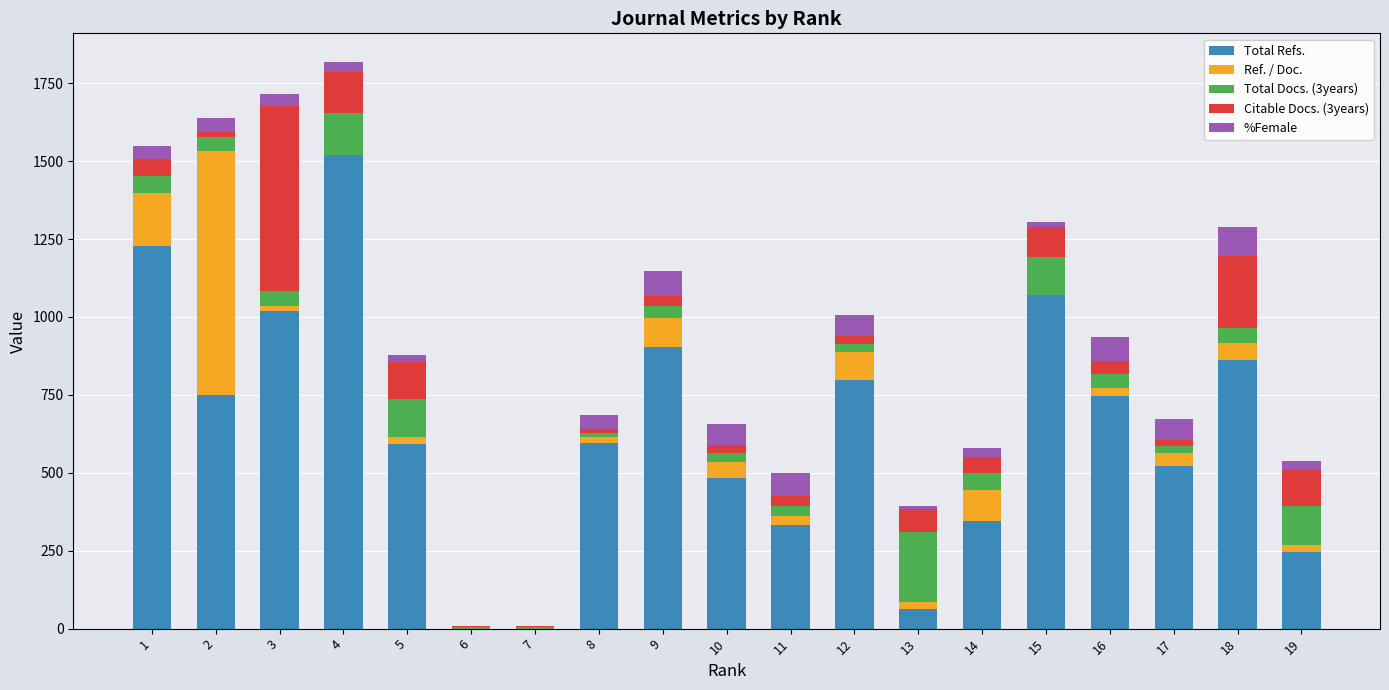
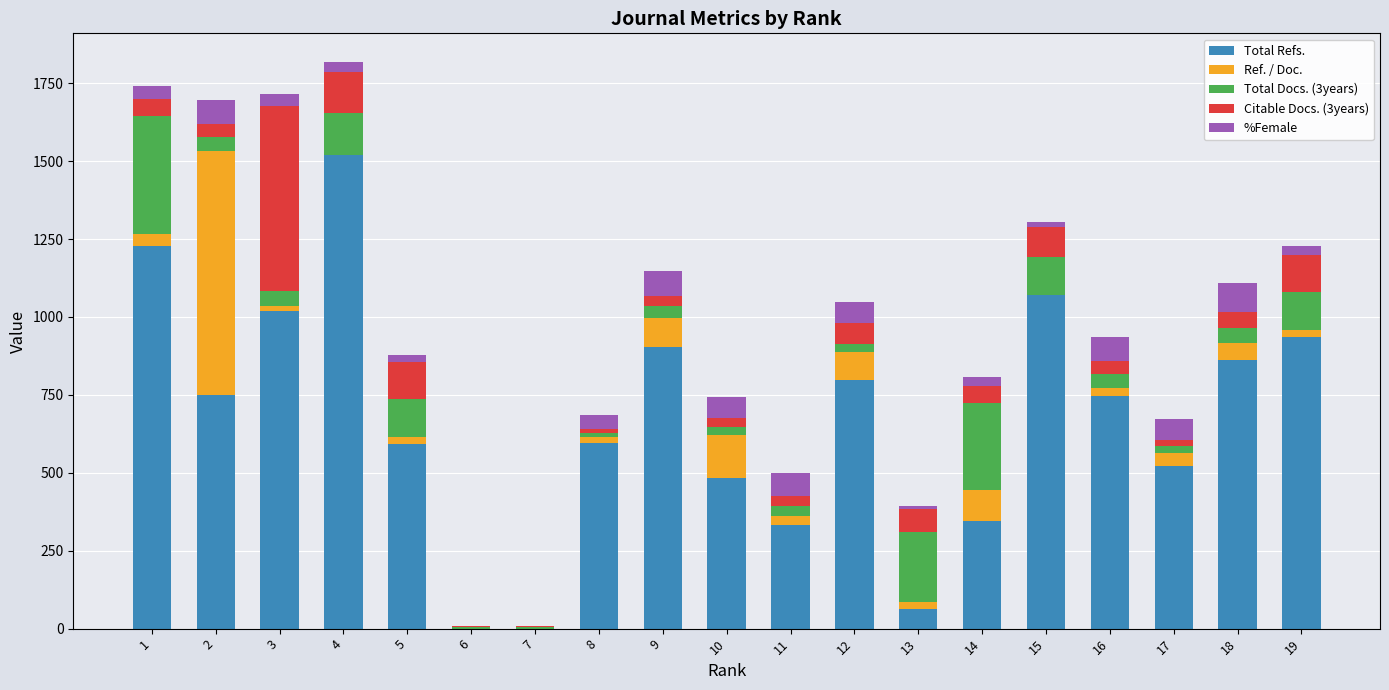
Ref. / Doc., 1: 170 -> 40
Total Docs. (3years), 1: 50 -> 380
Citable Docs. (3years), 2: 20 -> 40
%Female, 2: 50 -> 80
Ref. / Doc., 10: 50 -> 140
Citable Docs. (3years), 12: 30 -> 70
Total Docs. (3years), 14: 50 -> 280
Citable Docs. (3years), 18: 230 -> 50
Total Refs., 19: 250 -> 940
